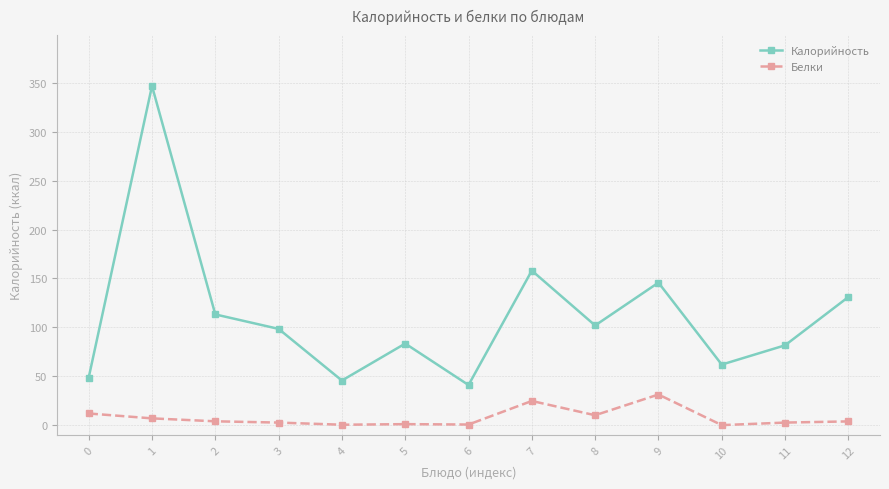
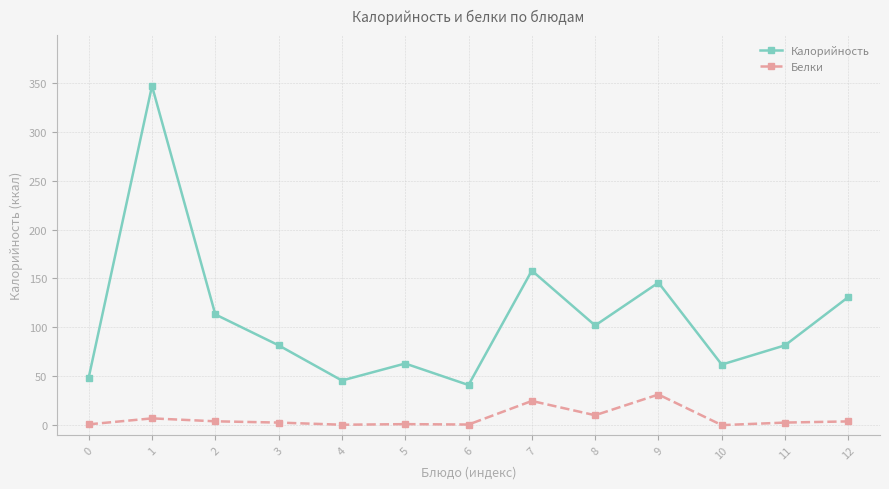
Белки, 0: 10 -> 0
Калорийность, 3: 100 -> 80
Калорийность, 5: 80 -> 60
